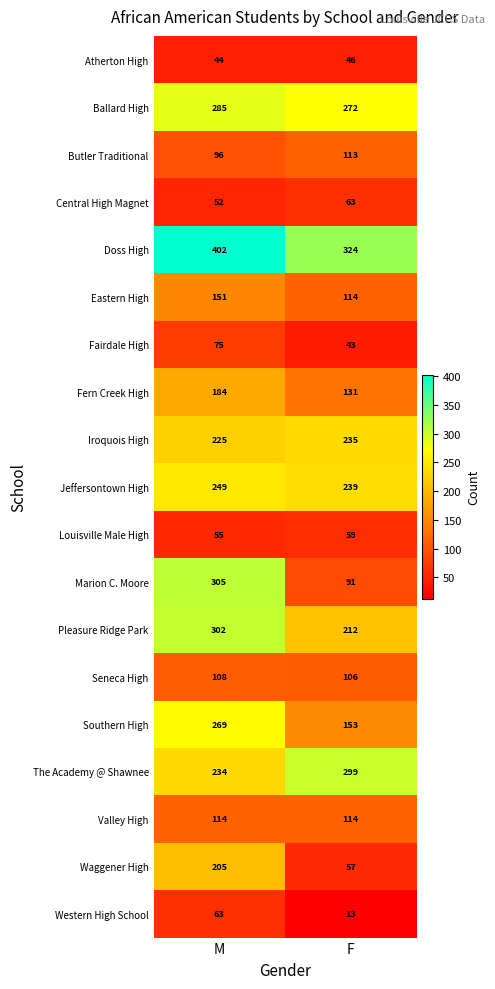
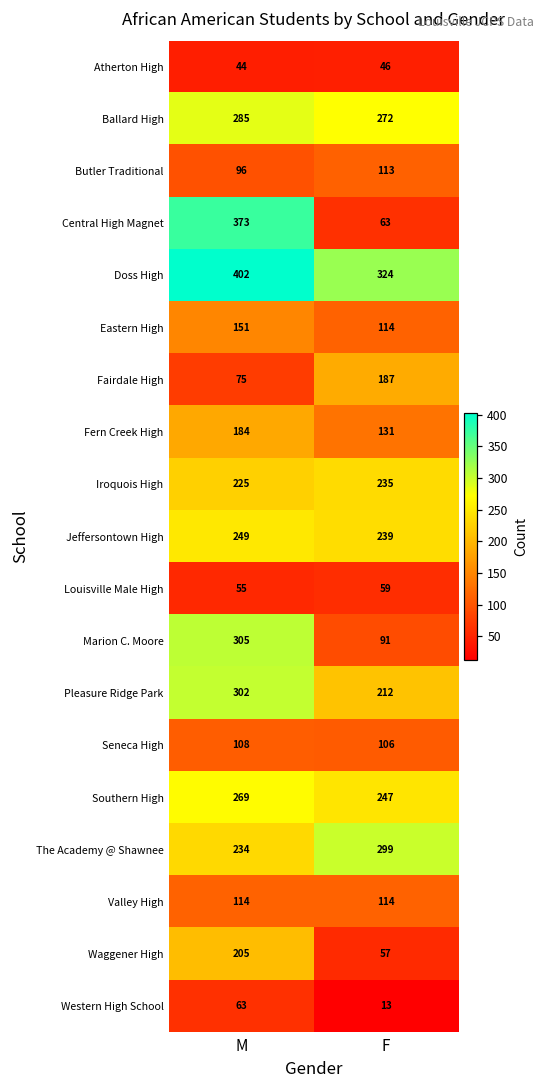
Central High Magnet, M: 52 -> 373
Fairdale High, F: 43 -> 187
Southern High, F: 153 -> 247
